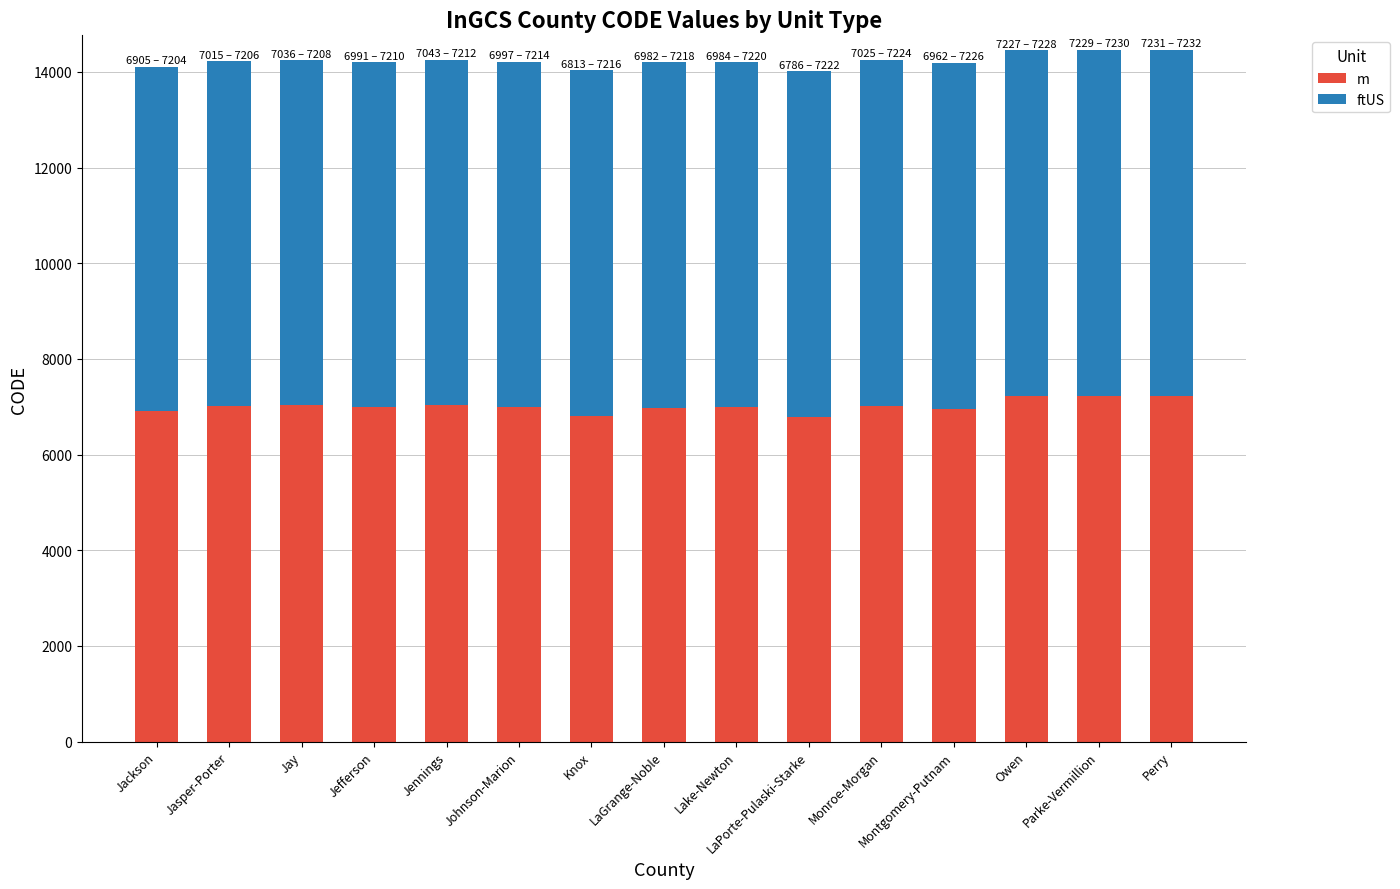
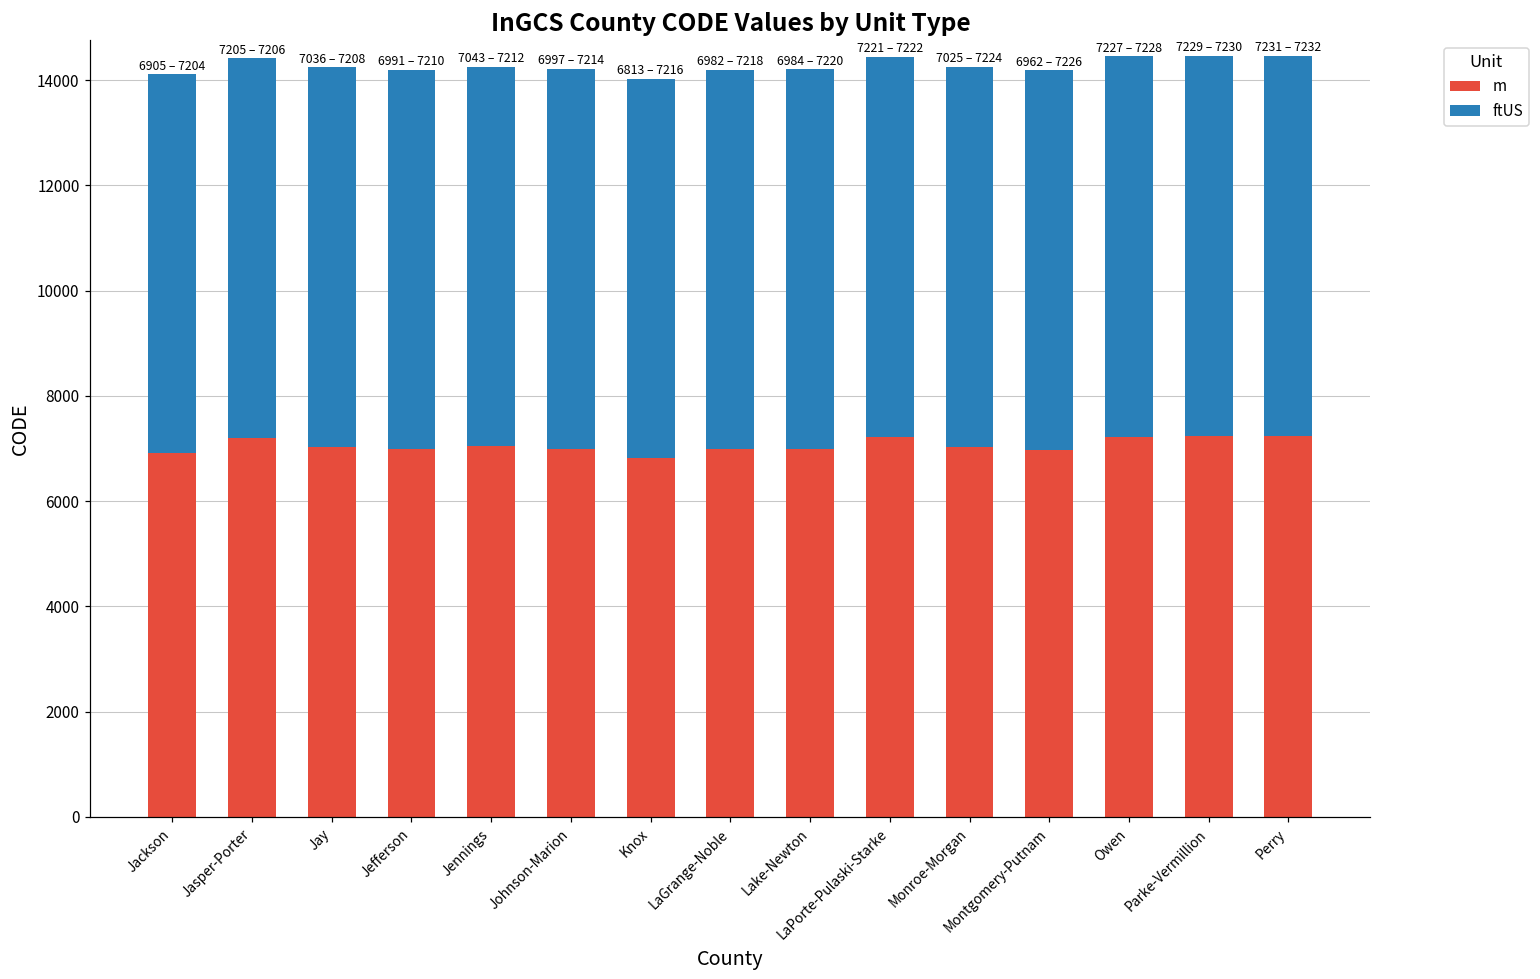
m, Jasper-Porter: 7015 -> 7205
m, LaPorte-Pulaski-Starke: 6786 -> 7221
